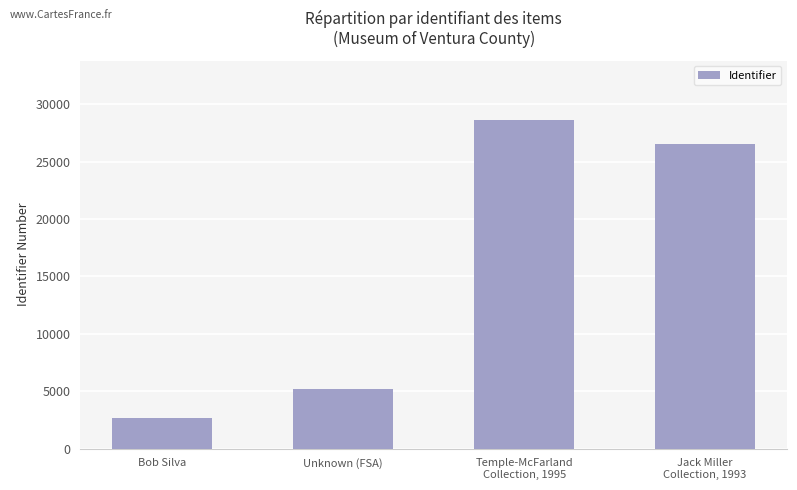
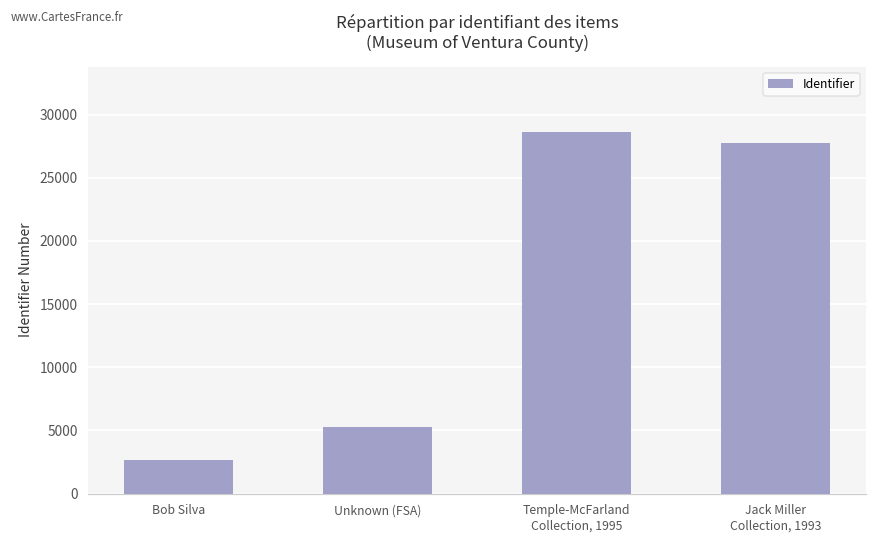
Jack Miller Collection, 1993: 26600 -> 27700
